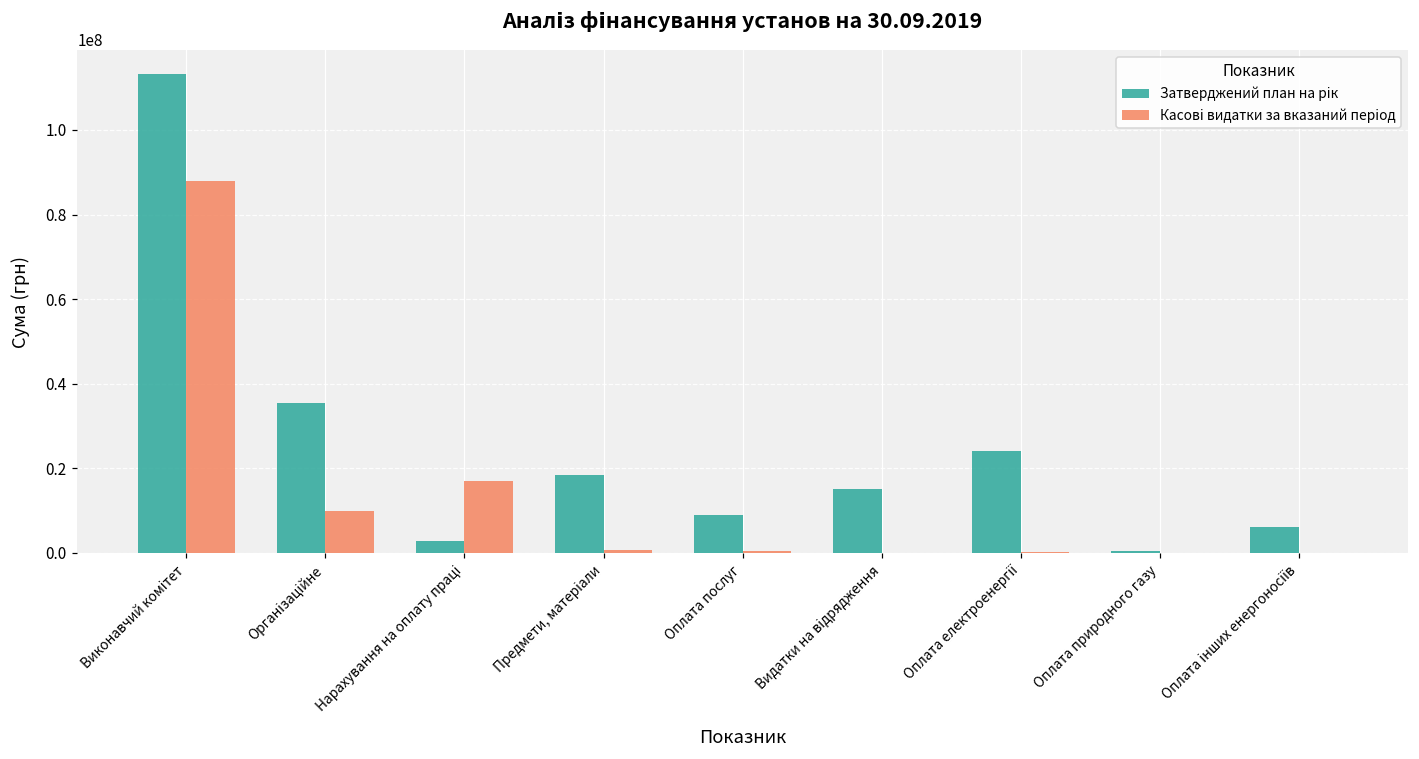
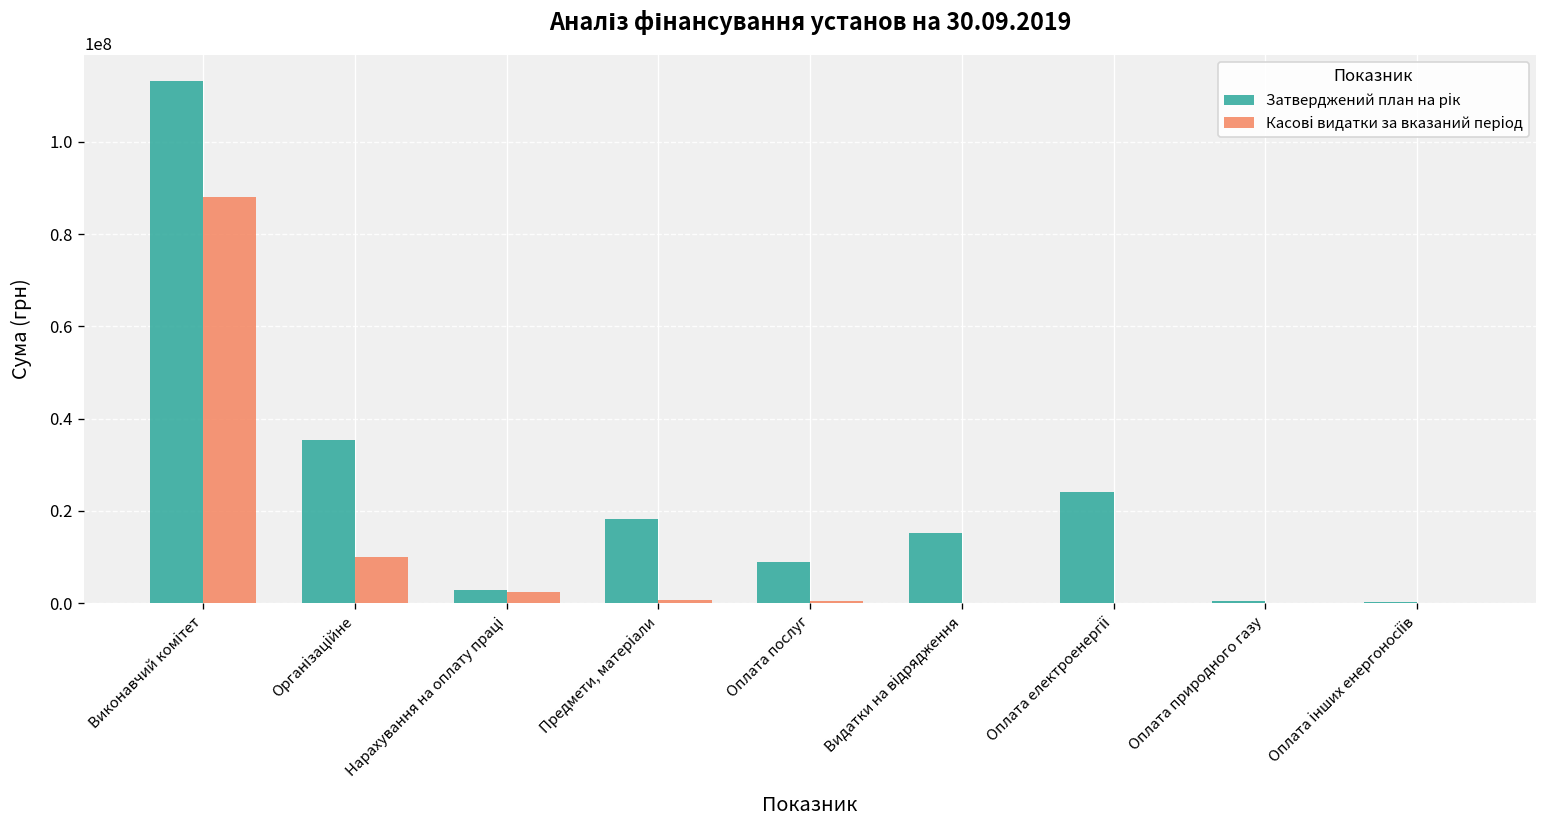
Касові видатки за вказаний період, Нарахування на оплату праці: 17000000 -> 2000000
Затверджений план на рік, Оплата інших енергоносіїв: 6000000 -> 0
